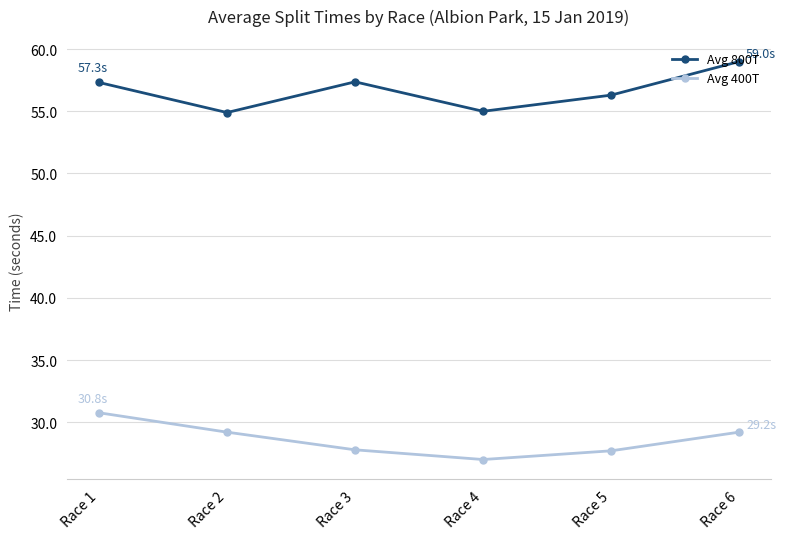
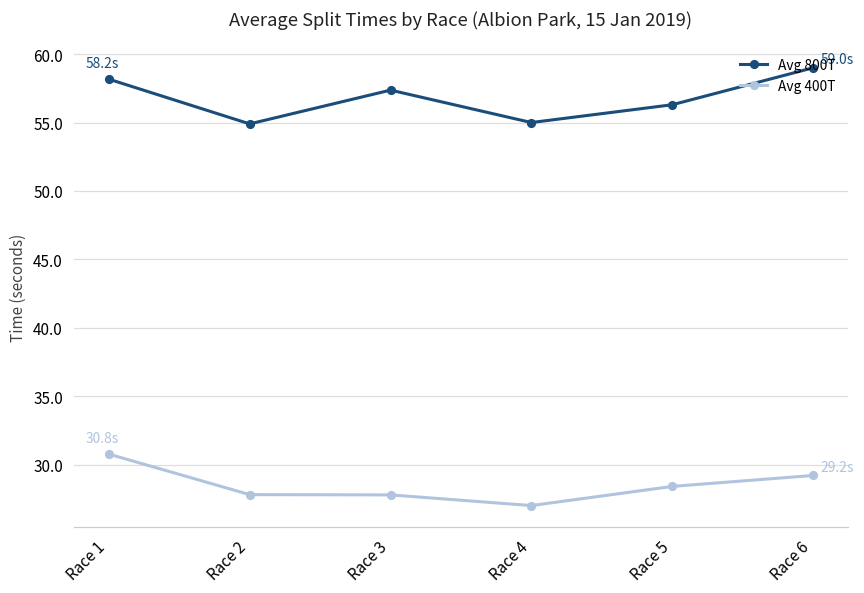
Avg 800T, Race 1: 57.3s -> 58.2s
Avg 400T, Race 2: 29.2 -> 27.8
Avg 400T, Race 5: 27.7 -> 28.4
